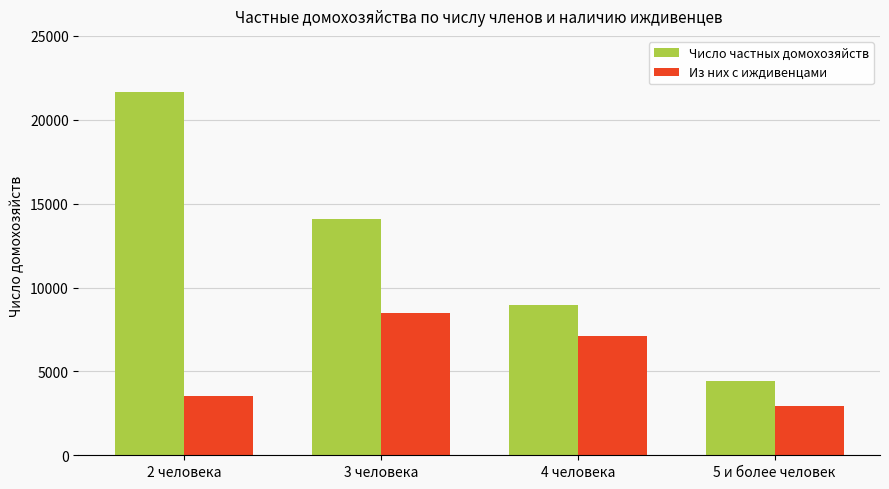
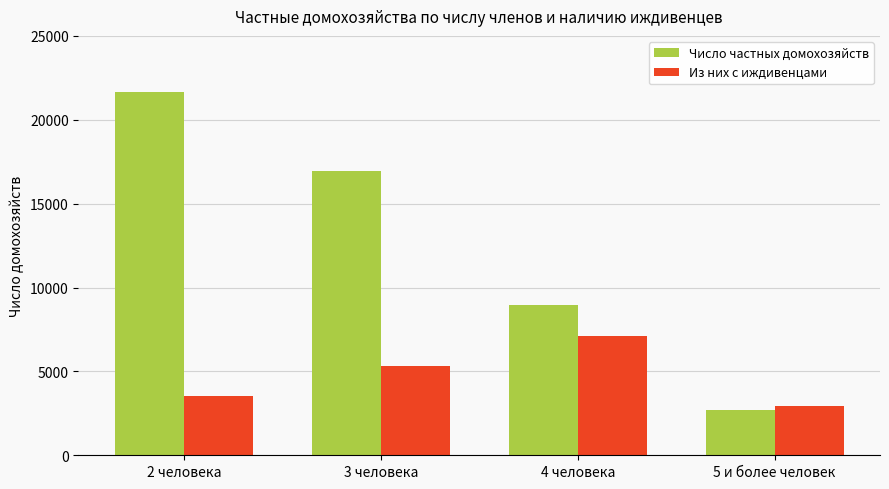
Число частных домохозяйств, 3 человека: 14100 -> 16900
Из них с иждивенцами, 3 человека: 8500 -> 5300
Число частных домохозяйств, 5 и более человек: 4400 -> 2700
